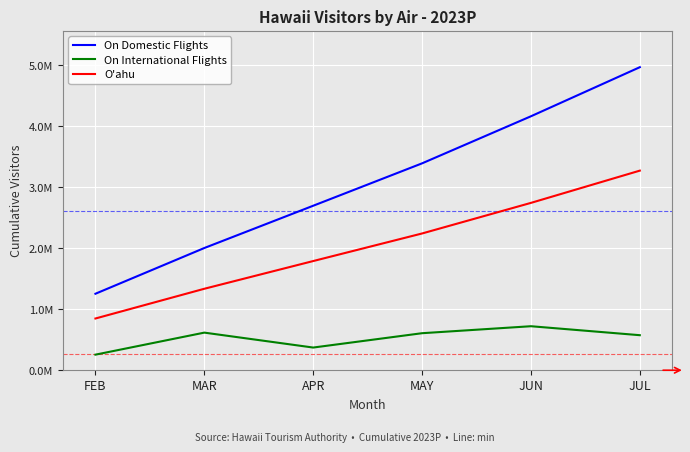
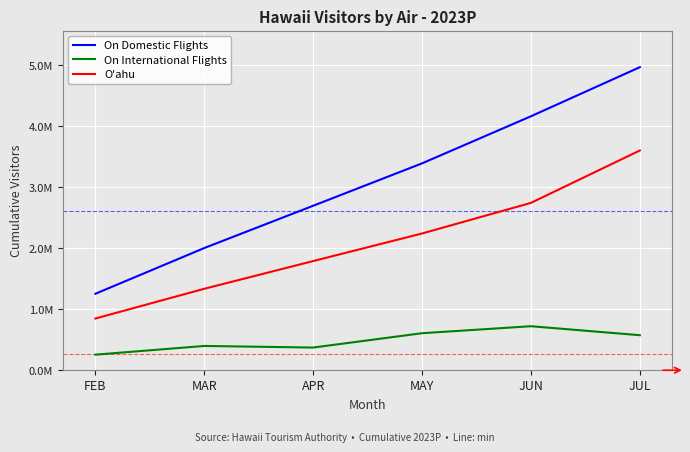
On International Flights, MAR: 600000 -> 400000
O'ahu, JUL: 3300000 -> 3600000
